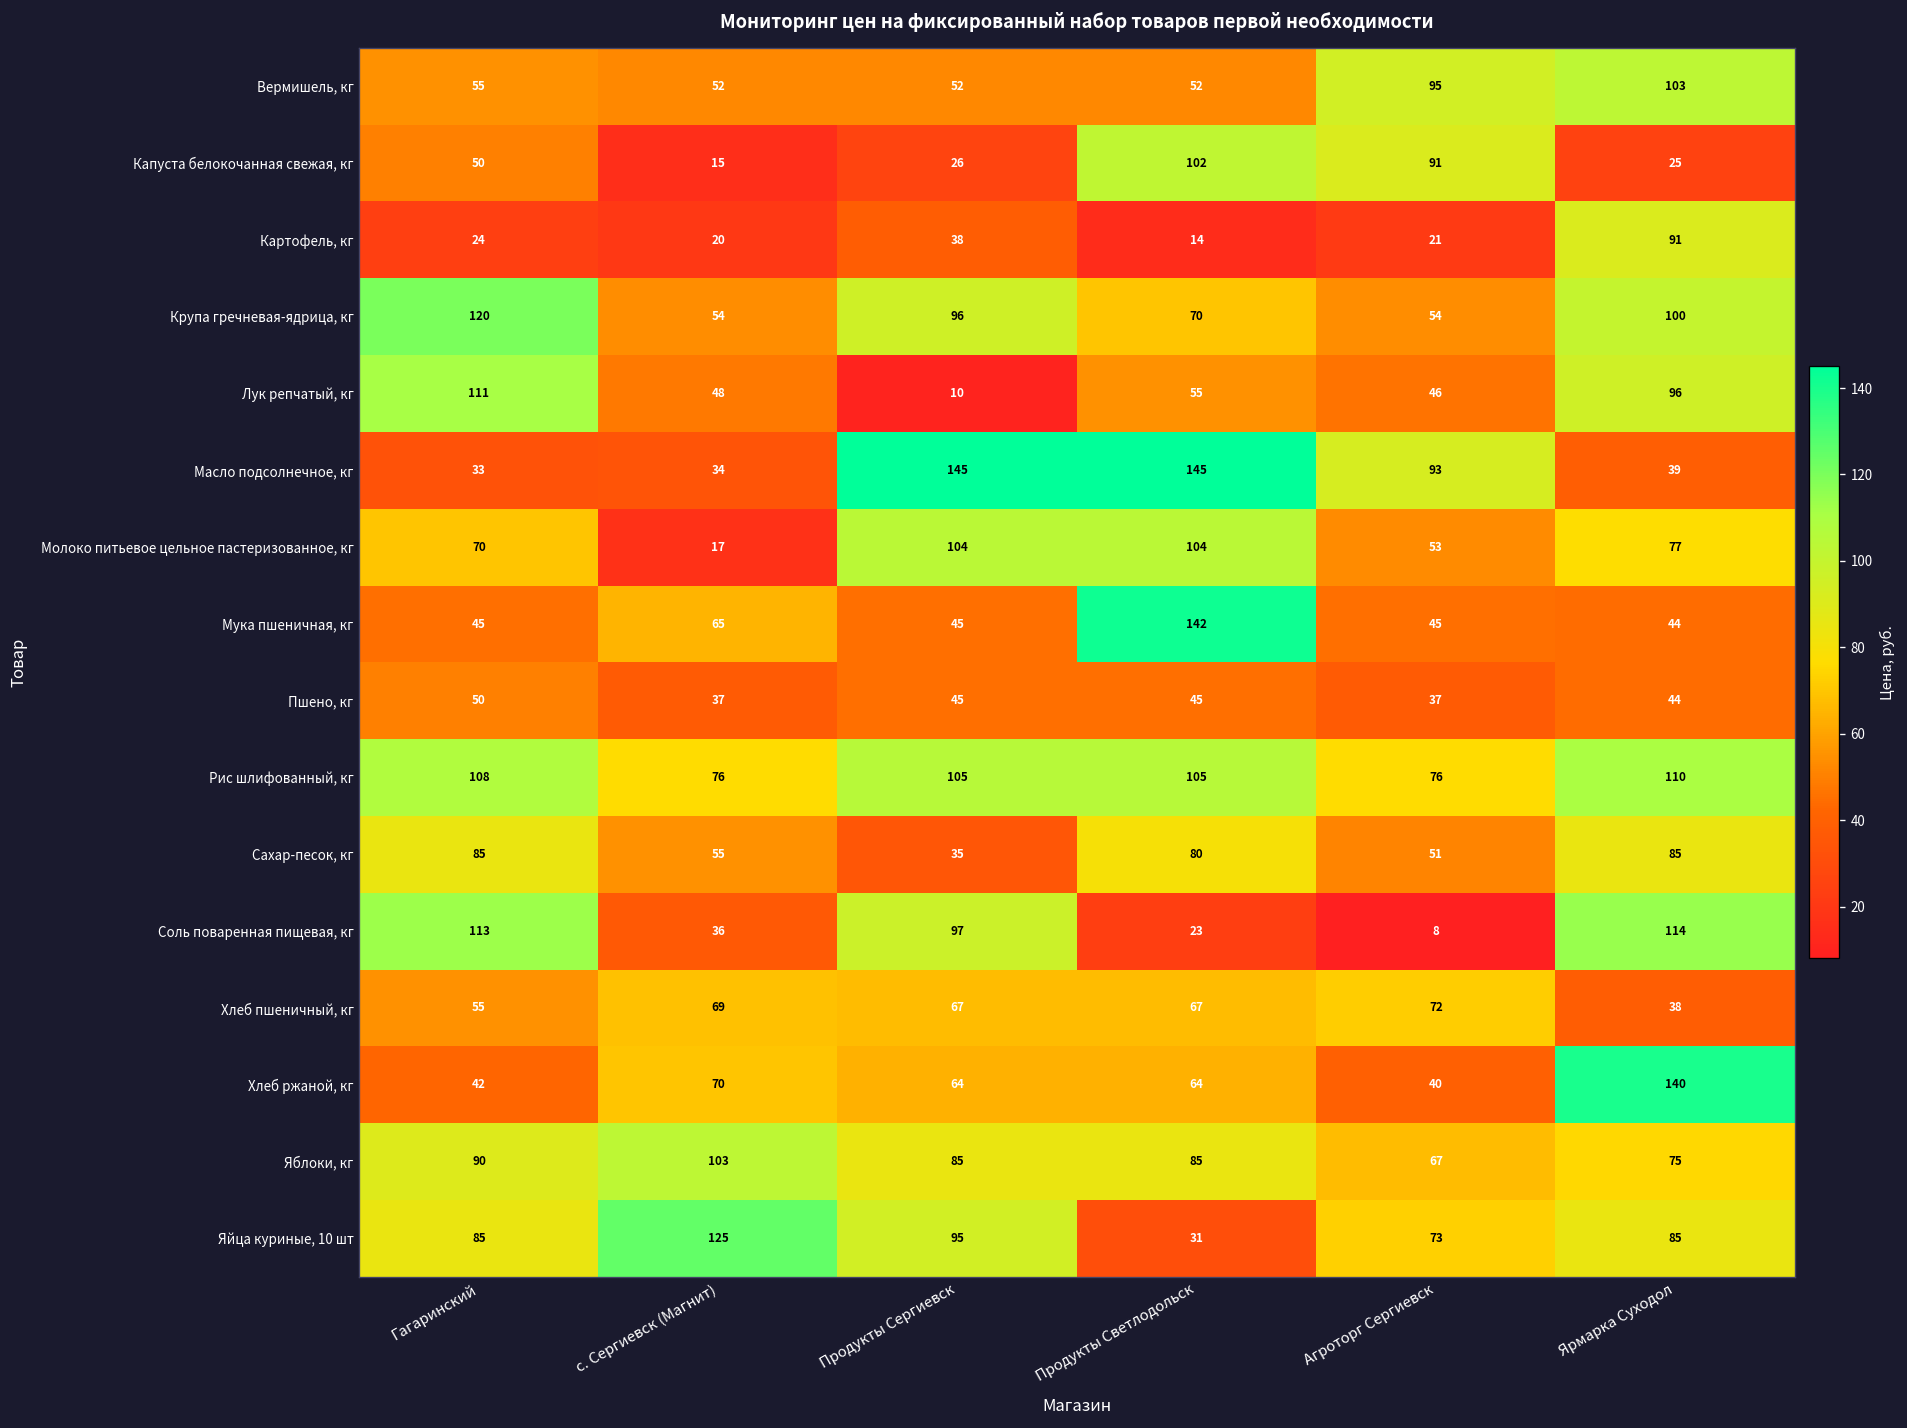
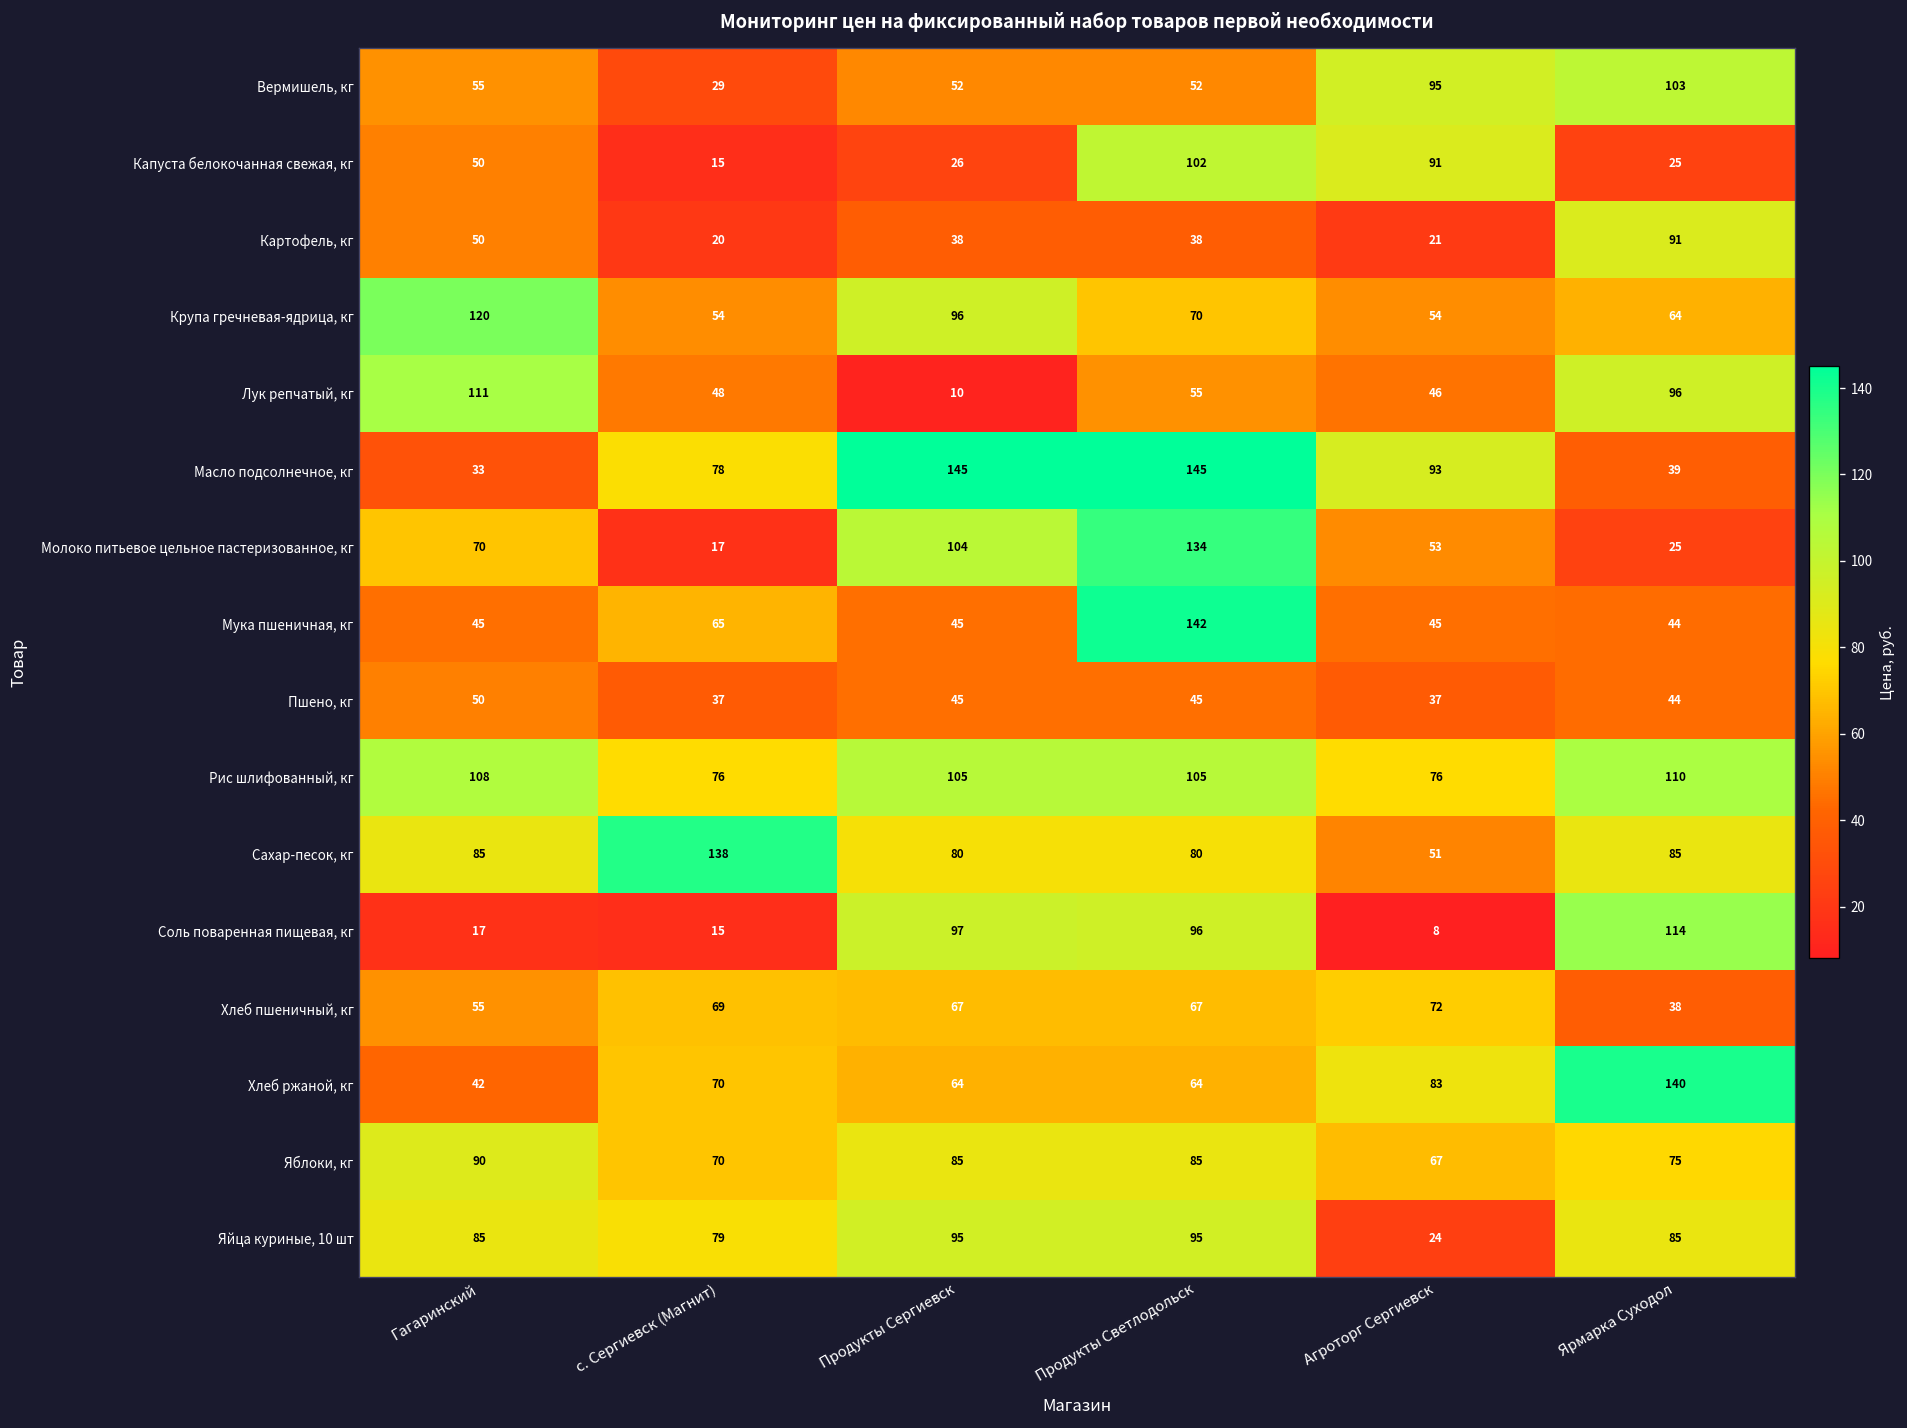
Вермишель, кг, с. Сергиевск (Магнит): 52 -> 29
Картофель, кг, Гагаринский: 24 -> 50
Картофель, кг, Продукты Светлодольск: 14 -> 38
Крупа гречневая-ядрица, кг, Ярмарка Суходол: 100 -> 64
Масло подсолнечное, кг, с. Сергиевск (Магнит): 34 -> 78
Молоко питьевое цельное пастеризованное, кг, Продукты Светлодольск: 104 -> 134
Молоко питьевое цельное пастеризованное, кг, Ярмарка Суходол: 77 -> 25
Сахар-песок, кг, с. Сергиевск (Магнит): 55 -> 138
Сахар-песок, кг, Продукты Сергиевск: 35 -> 80
Соль поваренная пищевая, кг, Гагаринский: 113 -> 17
Соль поваренная пищевая, кг, с. Сергиевск (Магнит): 36 -> 15
Соль поваренная пищевая, кг, Продукты Светлодольск: 23 -> 96
Хлеб ржаной, кг, Агроторг Сергиевск: 40 -> 83
Яблоки, кг, с. Сергиевск (Магнит): 103 -> 70
Яйца куриные, 10 шт, с. Сергиевск (Магнит): 125 -> 79
Яйца куриные, 10 шт, Продукты Светлодольск: 31 -> 95
Яйца куриные, 10 шт, Агроторг Сергиевск: 73 -> 24
